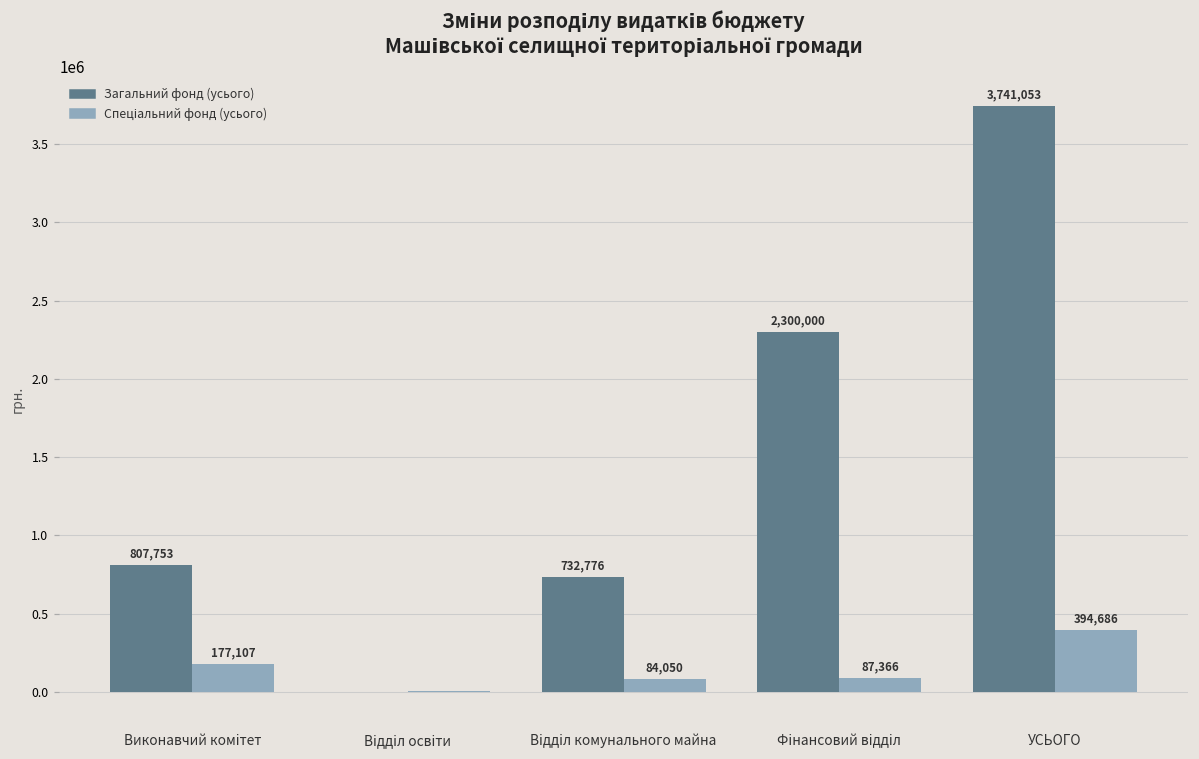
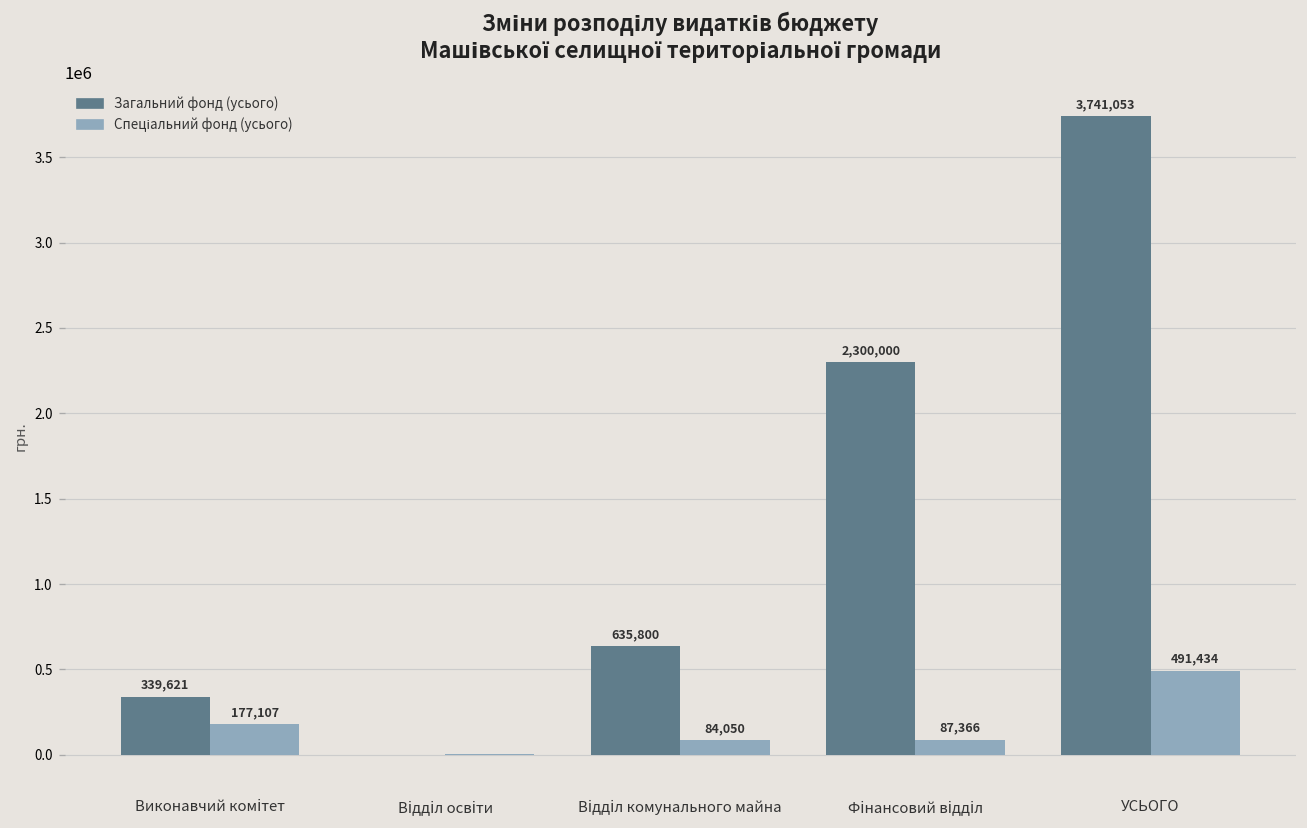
Загальний фонд (усього), Виконавчий комітет: 807,753 -> 339,621
Загальний фонд (усього), Відділ комунального майна: 732,776 -> 635,800
Спеціальний фонд (усього), УСЬОГО: 394,686 -> 491,434
